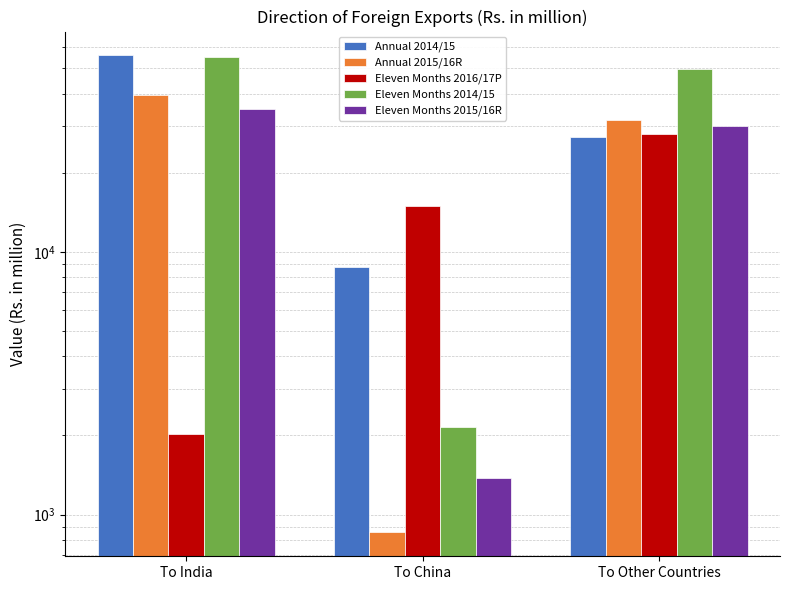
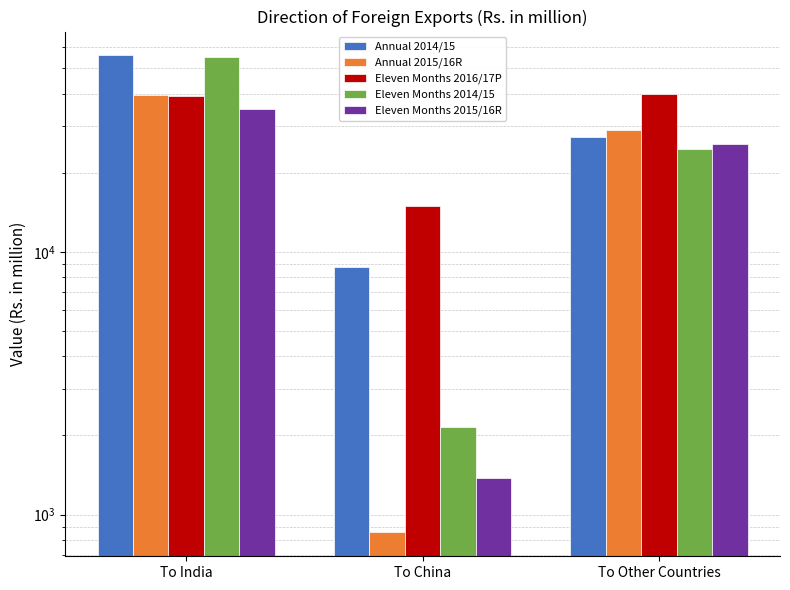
Eleven Months 2016/17P, To India: 2000 -> 39000
Annual 2015/16R, To Other Countries: 32000 -> 29000
Eleven Months 2016/17P, To Other Countries: 28000 -> 40000
Eleven Months 2014/15, To Other Countries: 50000 -> 25000
Eleven Months 2015/16R, To Other Countries: 30000 -> 26000
